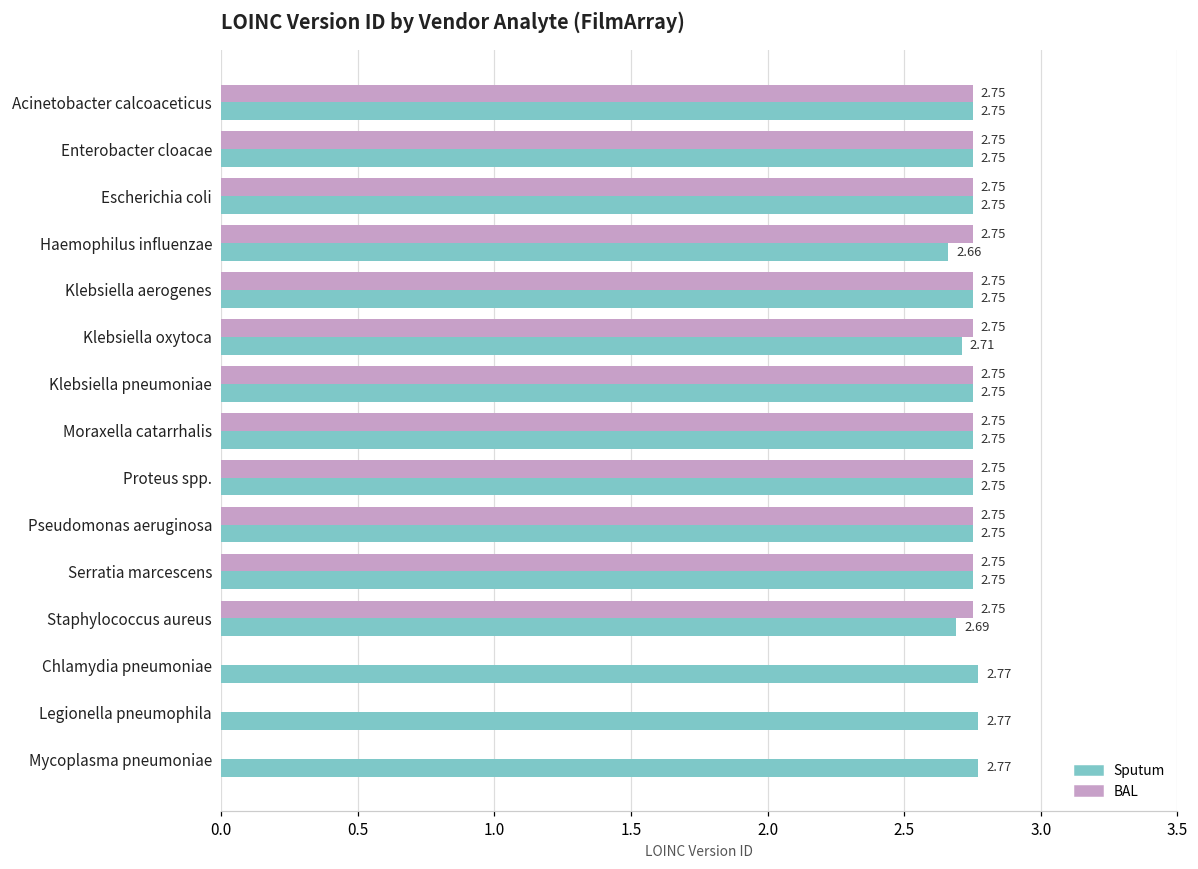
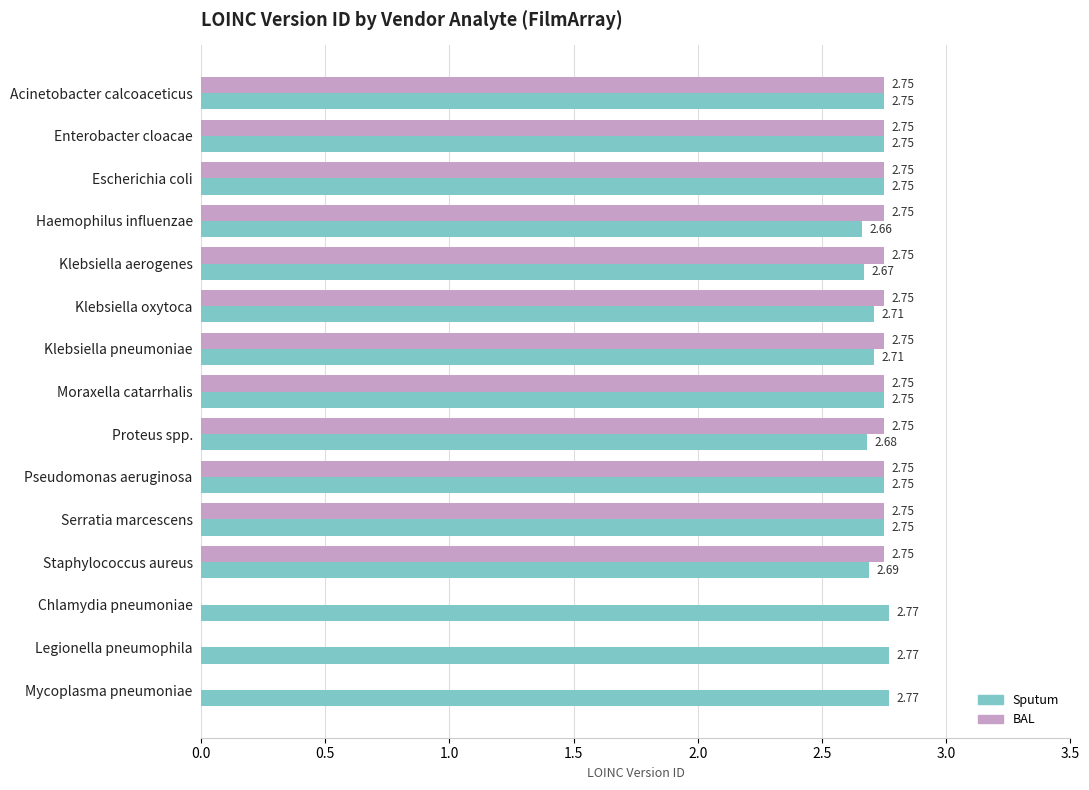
Sputum, Klebsiella aerogenes: 2.75 -> 2.67
Sputum, Klebsiella pneumoniae: 2.75 -> 2.71
Sputum, Proteus spp.: 2.75 -> 2.68
